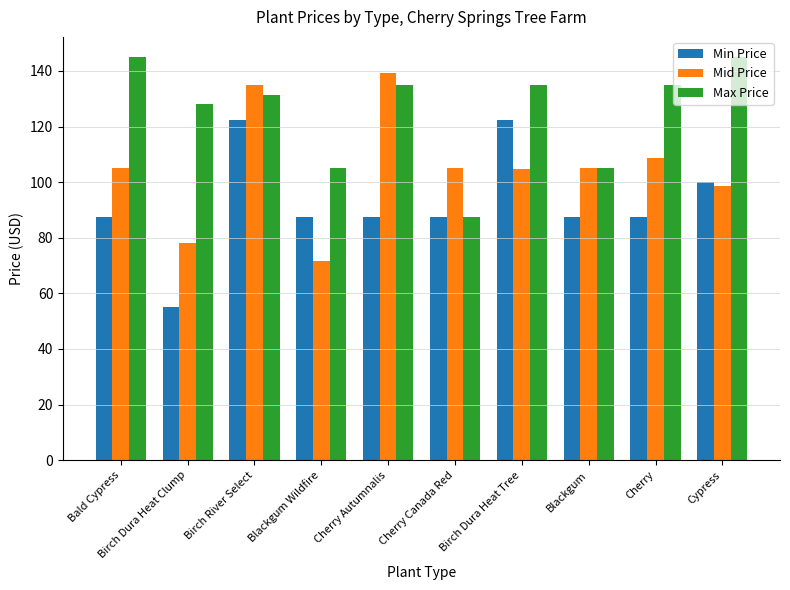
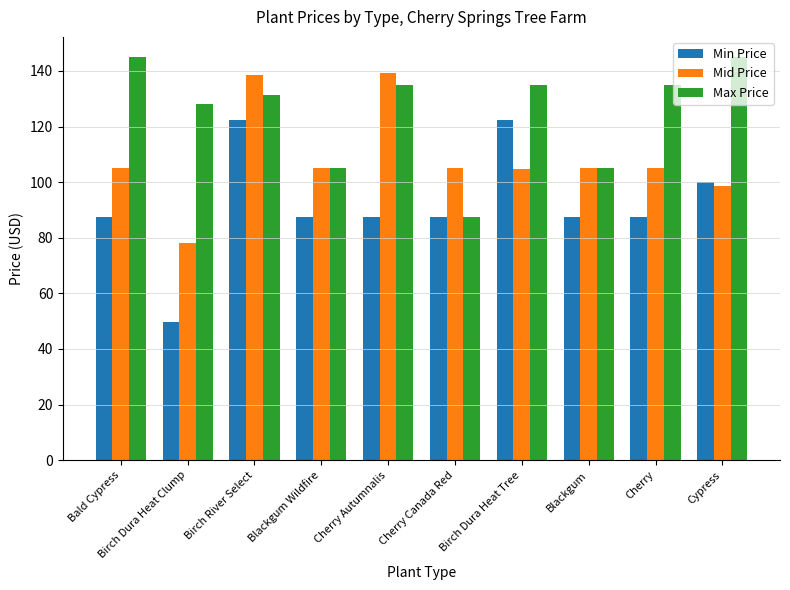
Min Price, Birch Dura Heat Clump: 55 -> 50
Mid Price, Birch River Select: 135 -> 139
Mid Price, Blackgum Wildfire: 72 -> 105
Mid Price, Cherry: 109 -> 105
